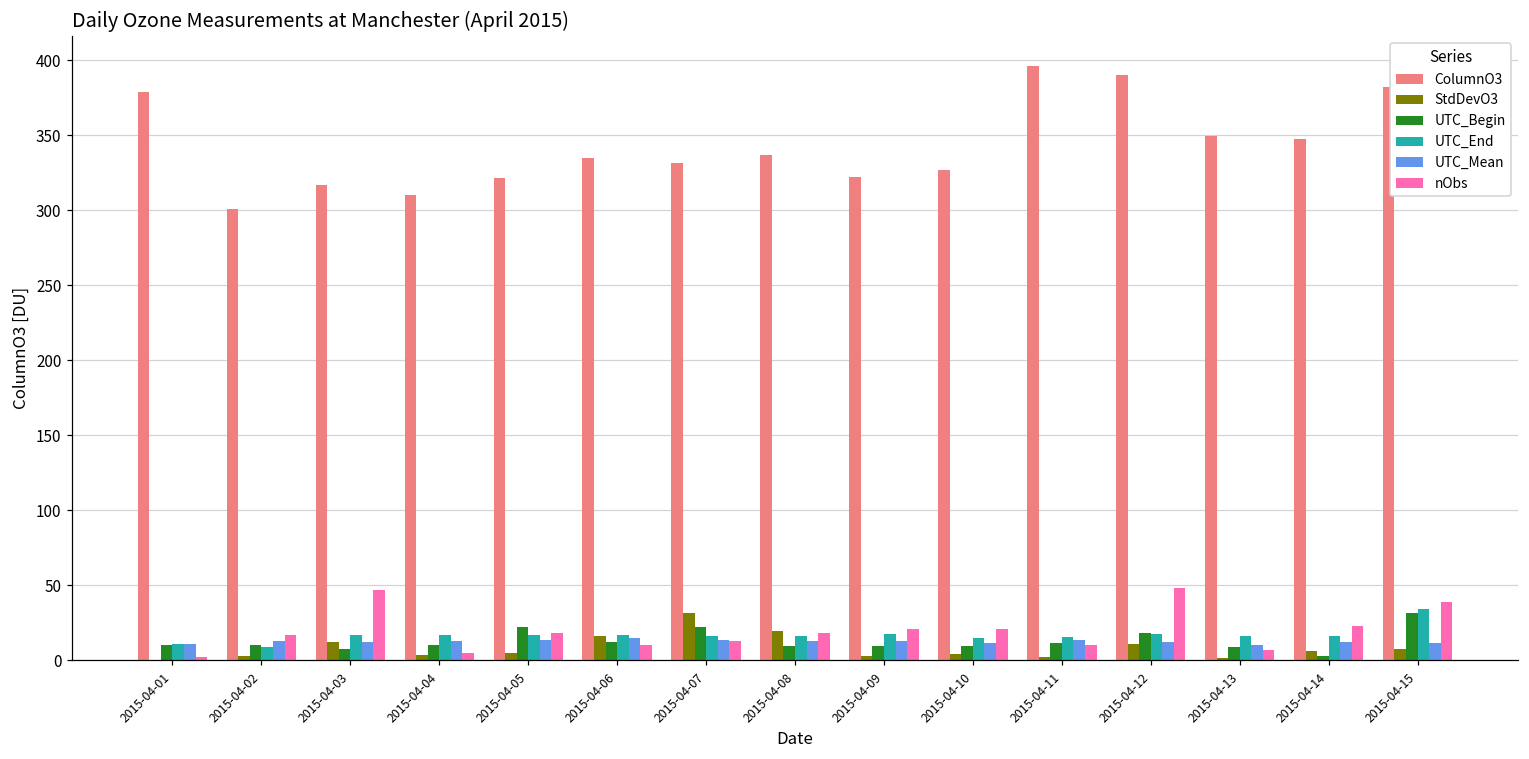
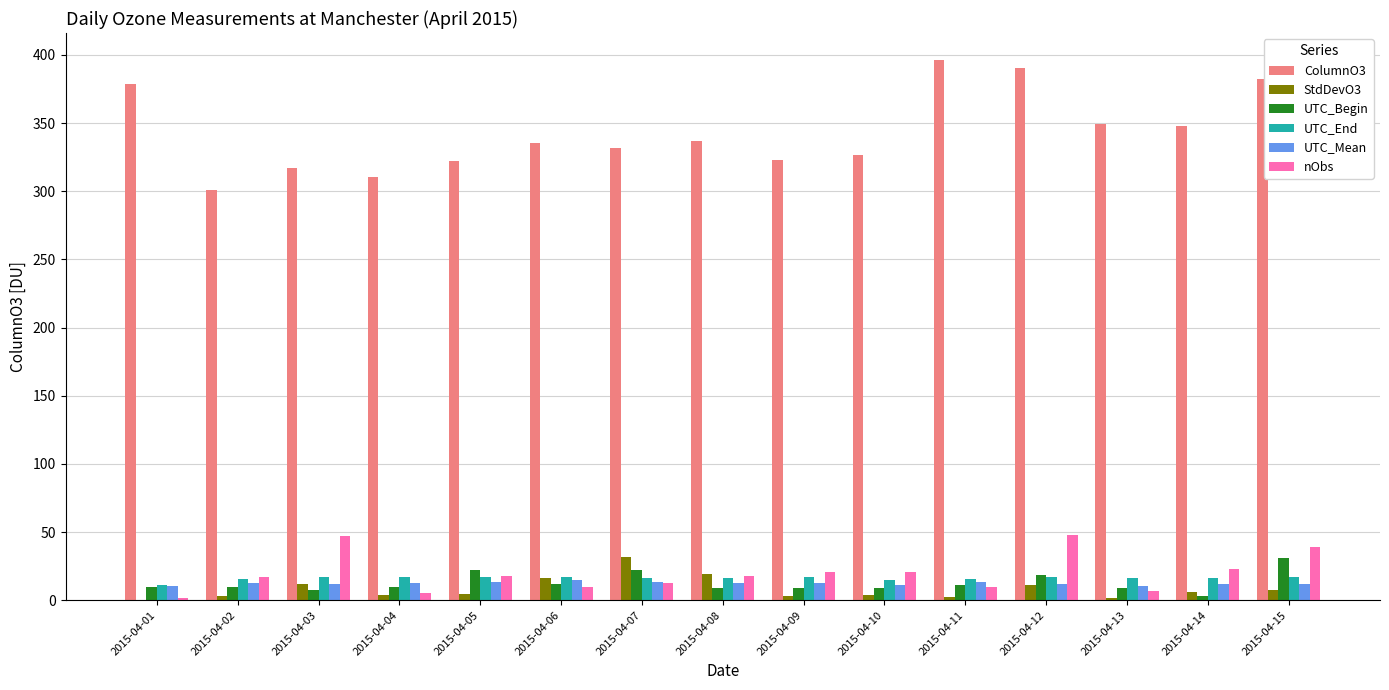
UTC_End, 2015-04-02: 9 -> 16
UTC_End, 2015-04-15: 34 -> 17
